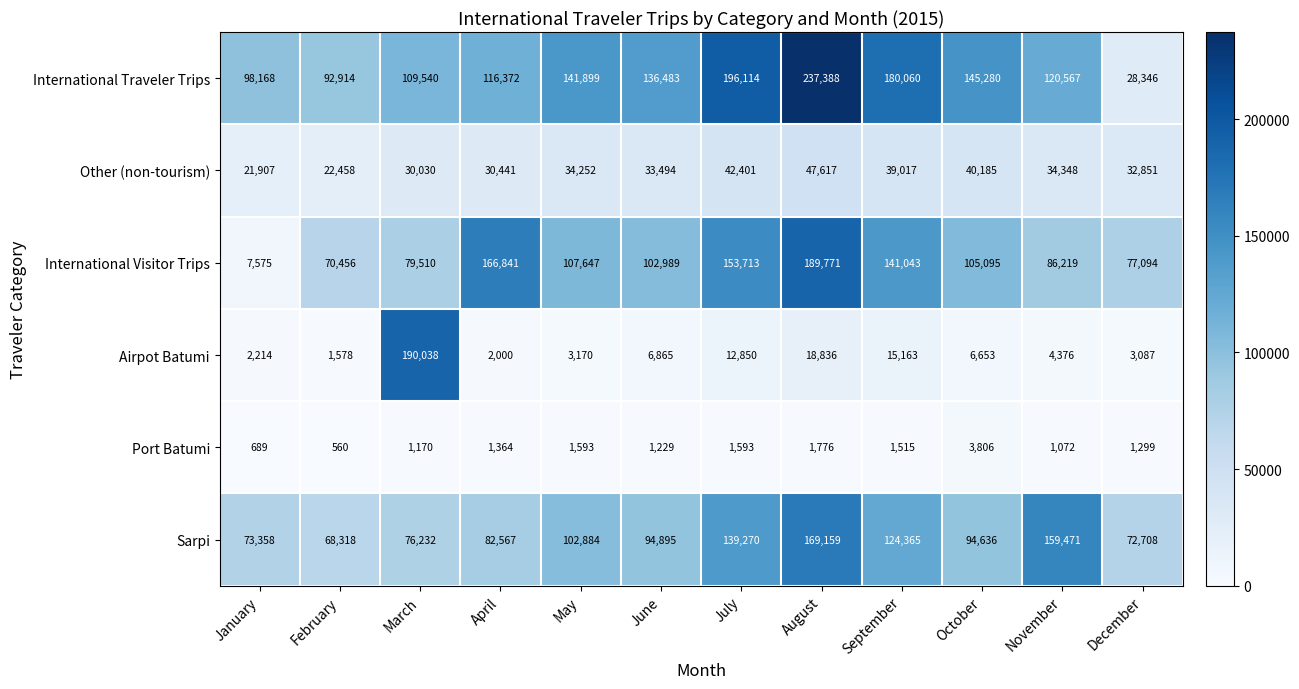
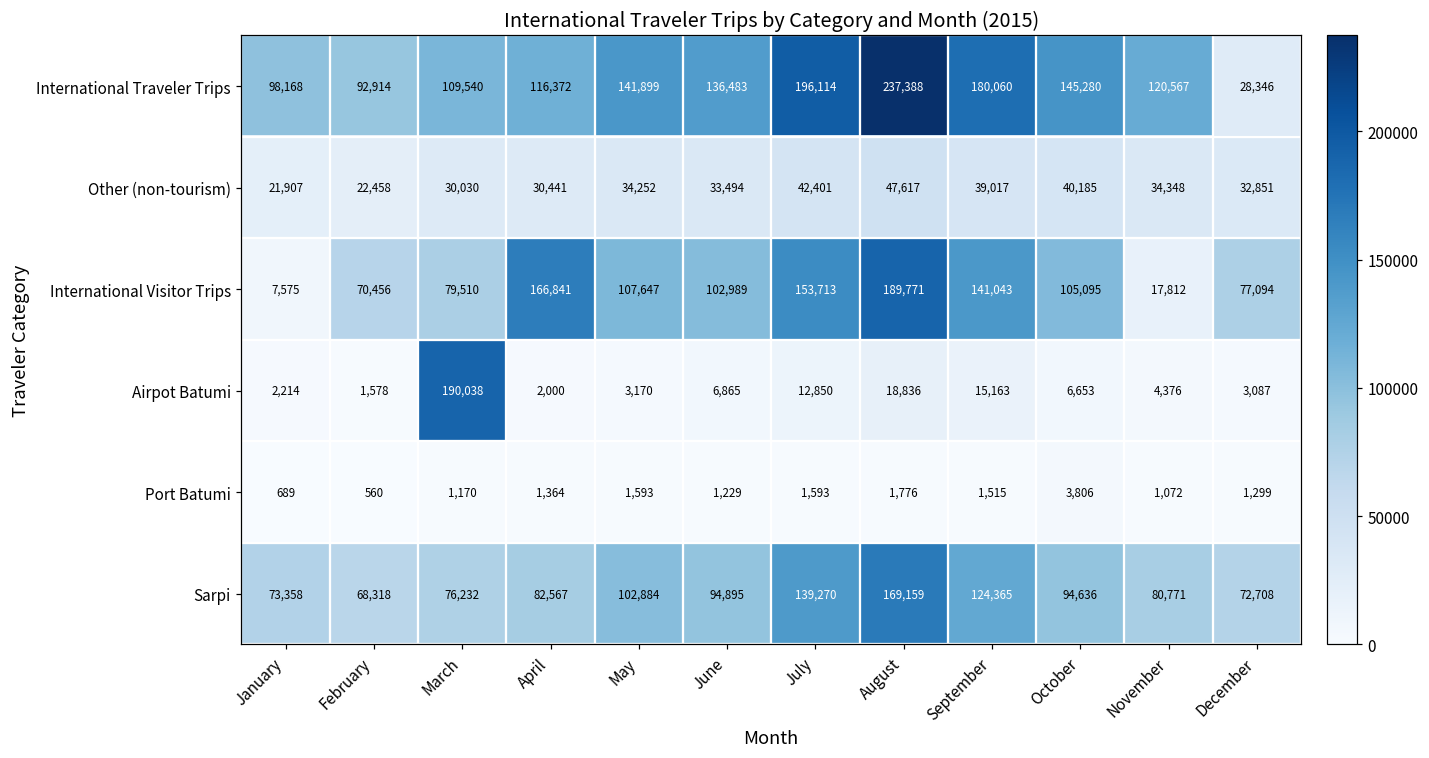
International Visitor Trips, November: 86,219 -> 17,812
Sarpi, November: 159,471 -> 80,771
